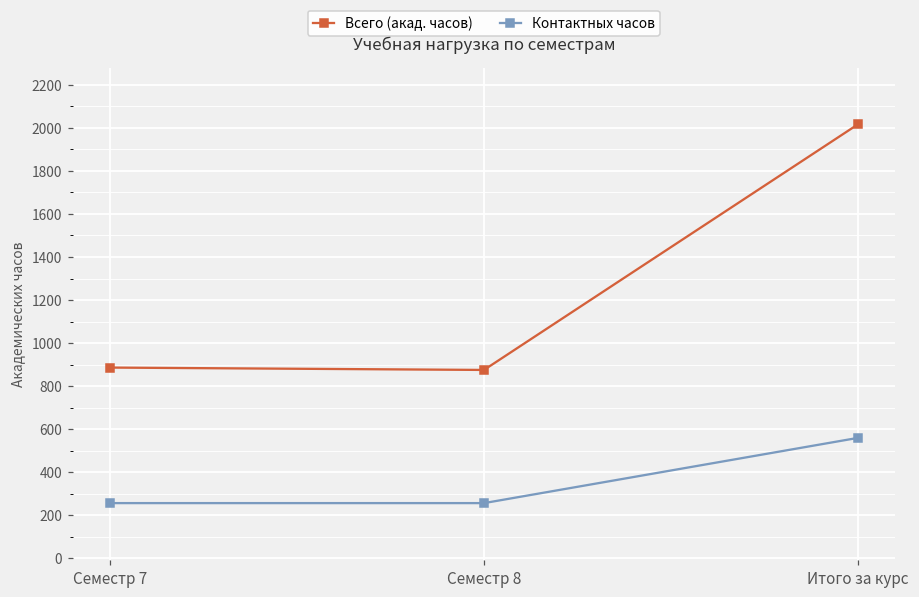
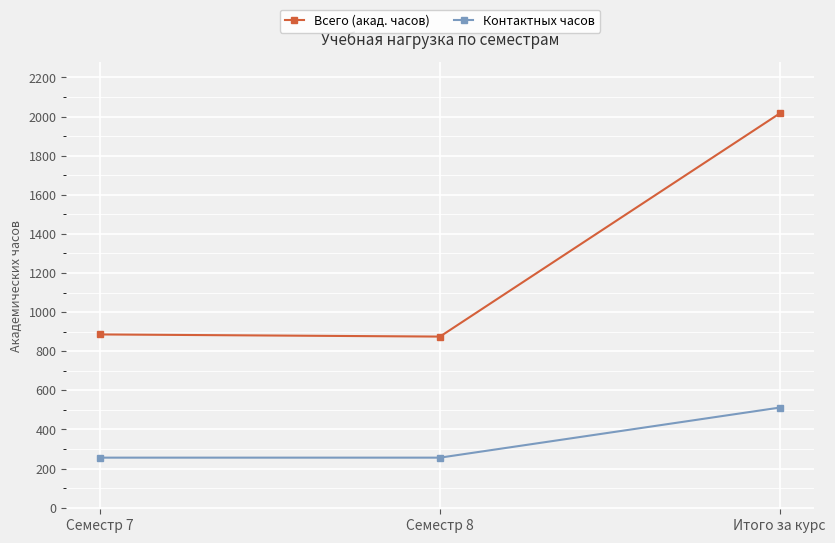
Контактных часов, Итого за курс: 560 -> 510
